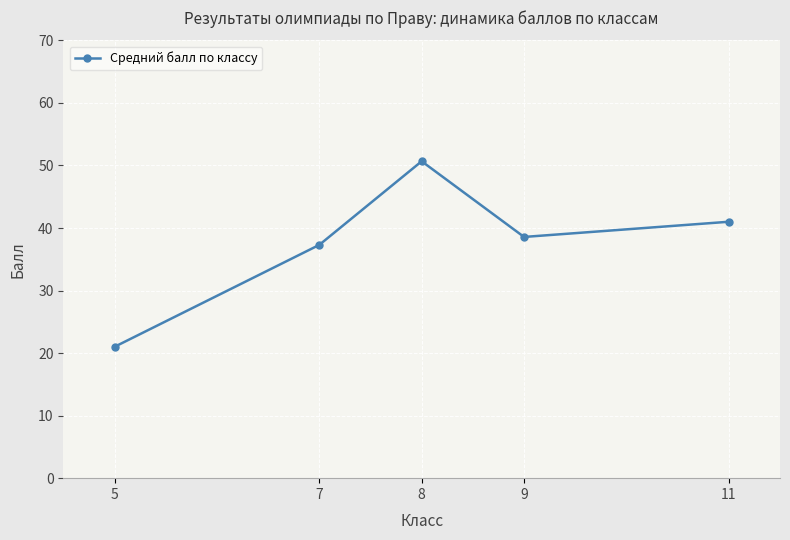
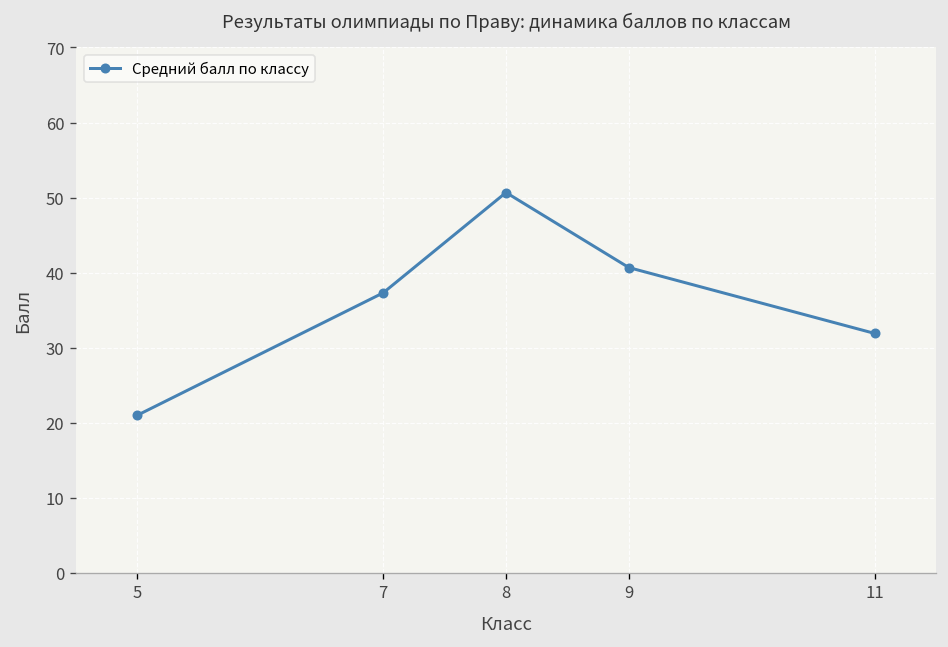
9: 39 -> 41
11: 41 -> 32
